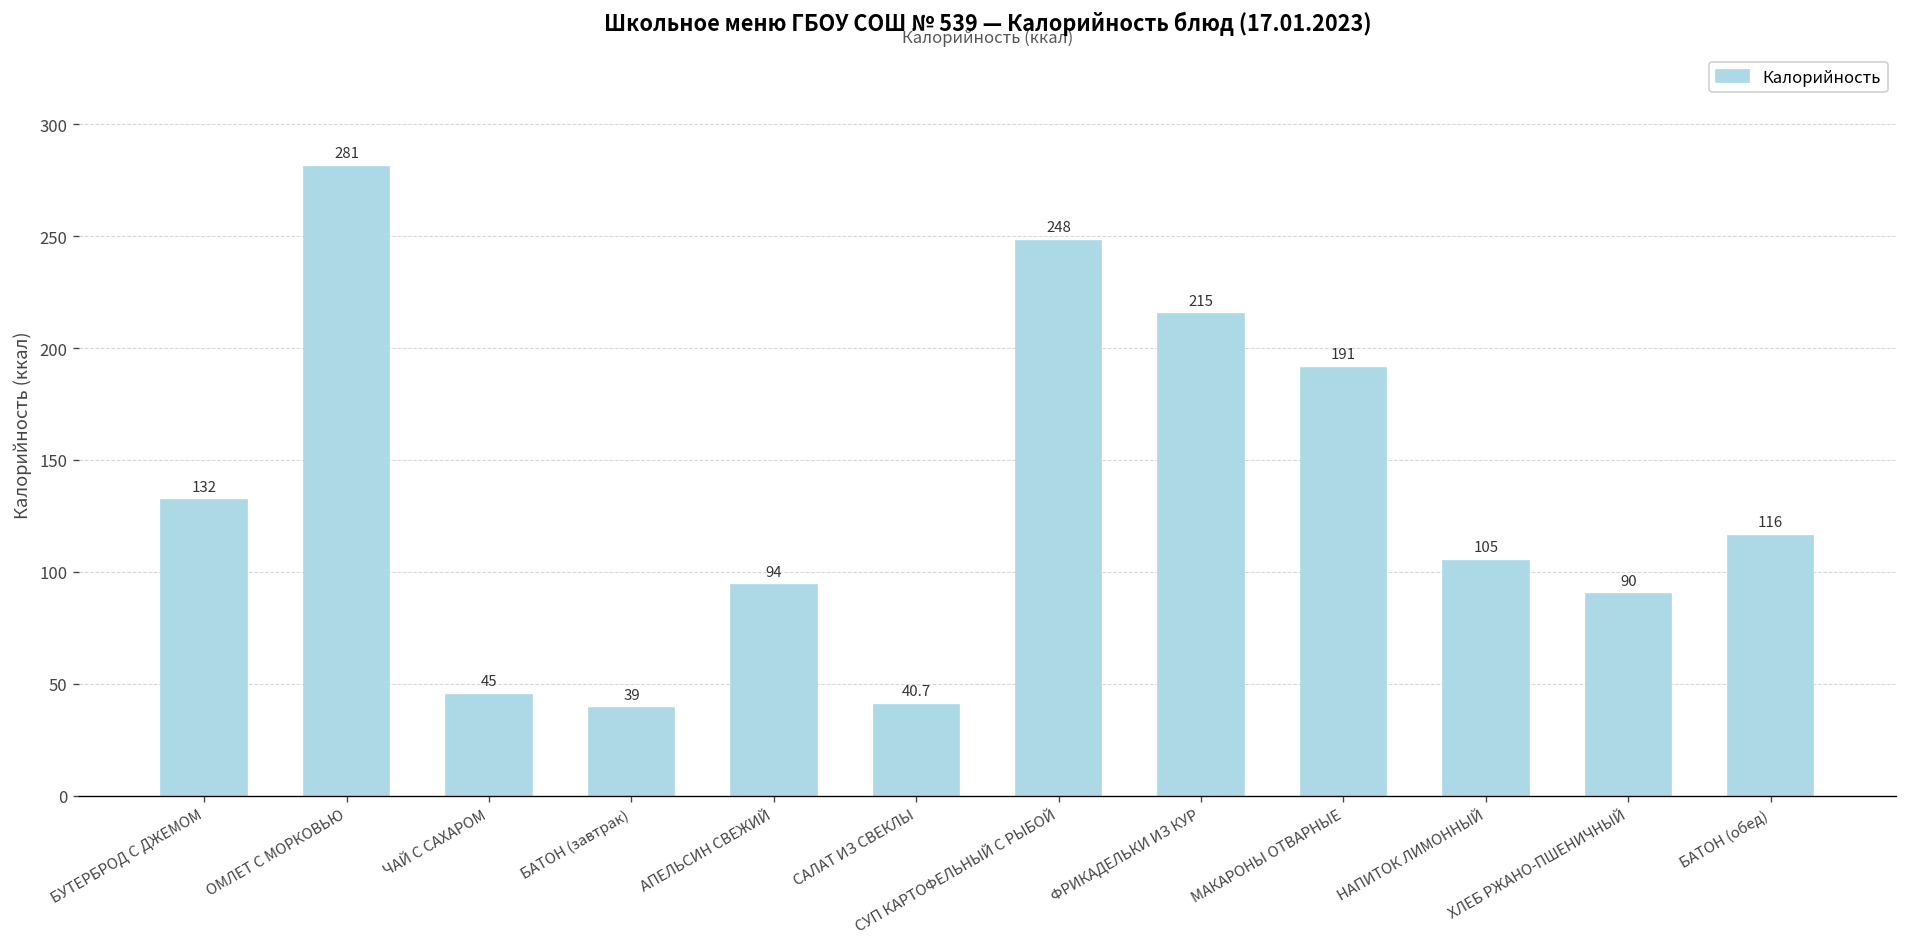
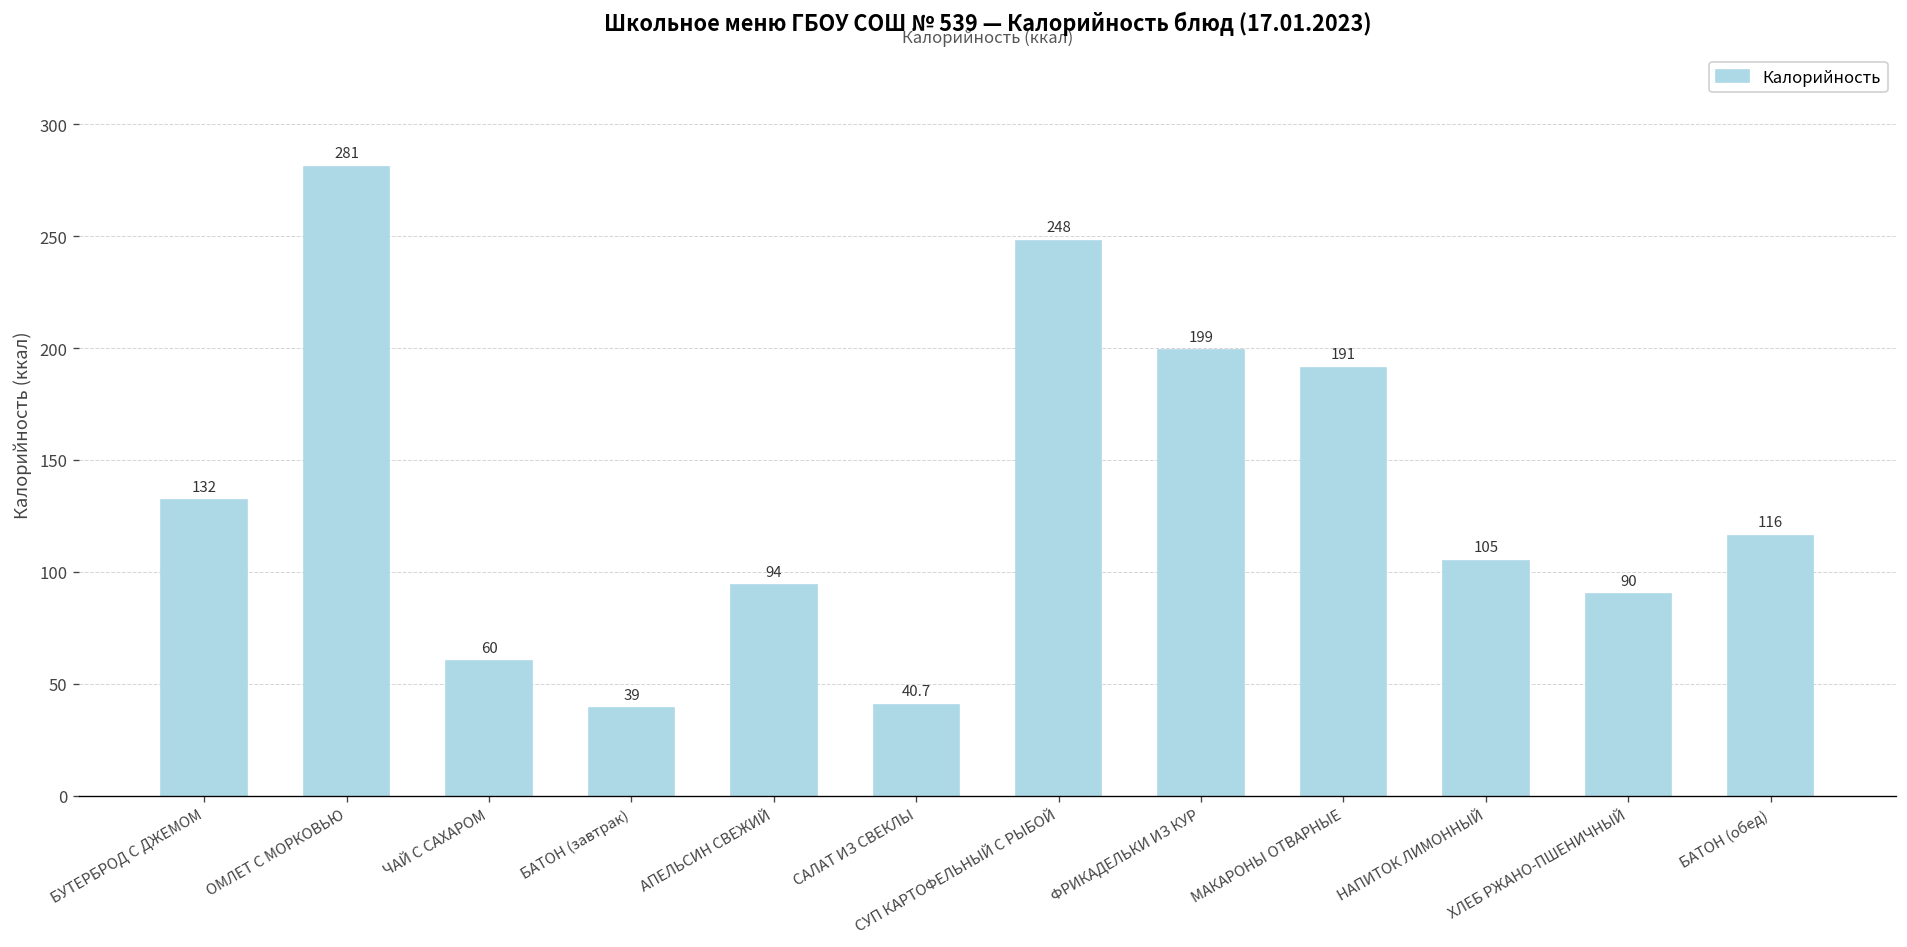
ЧАЙ С САХАРОМ: 45 -> 60
ФРИКАДЕЛЬКИ ИЗ КУР: 215 -> 199
